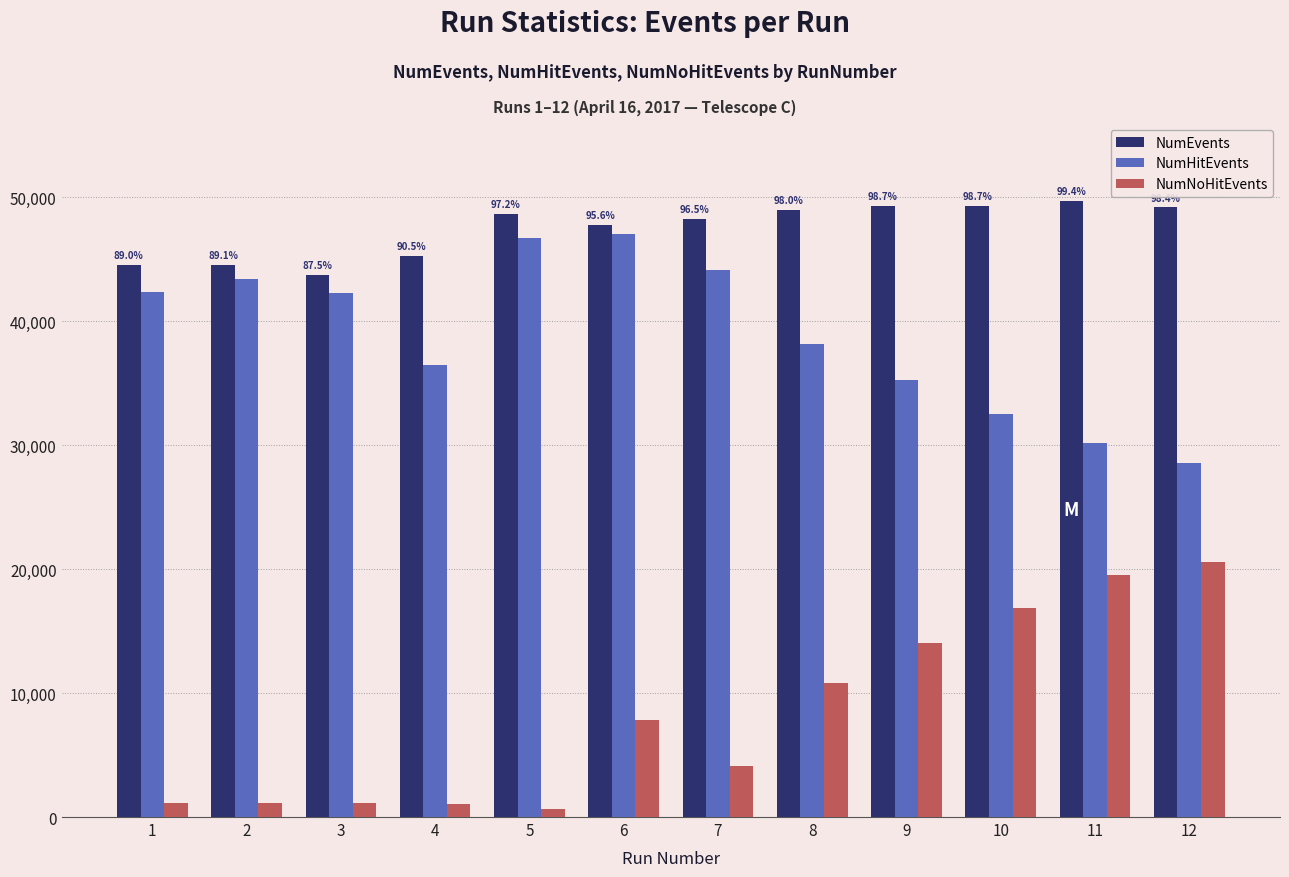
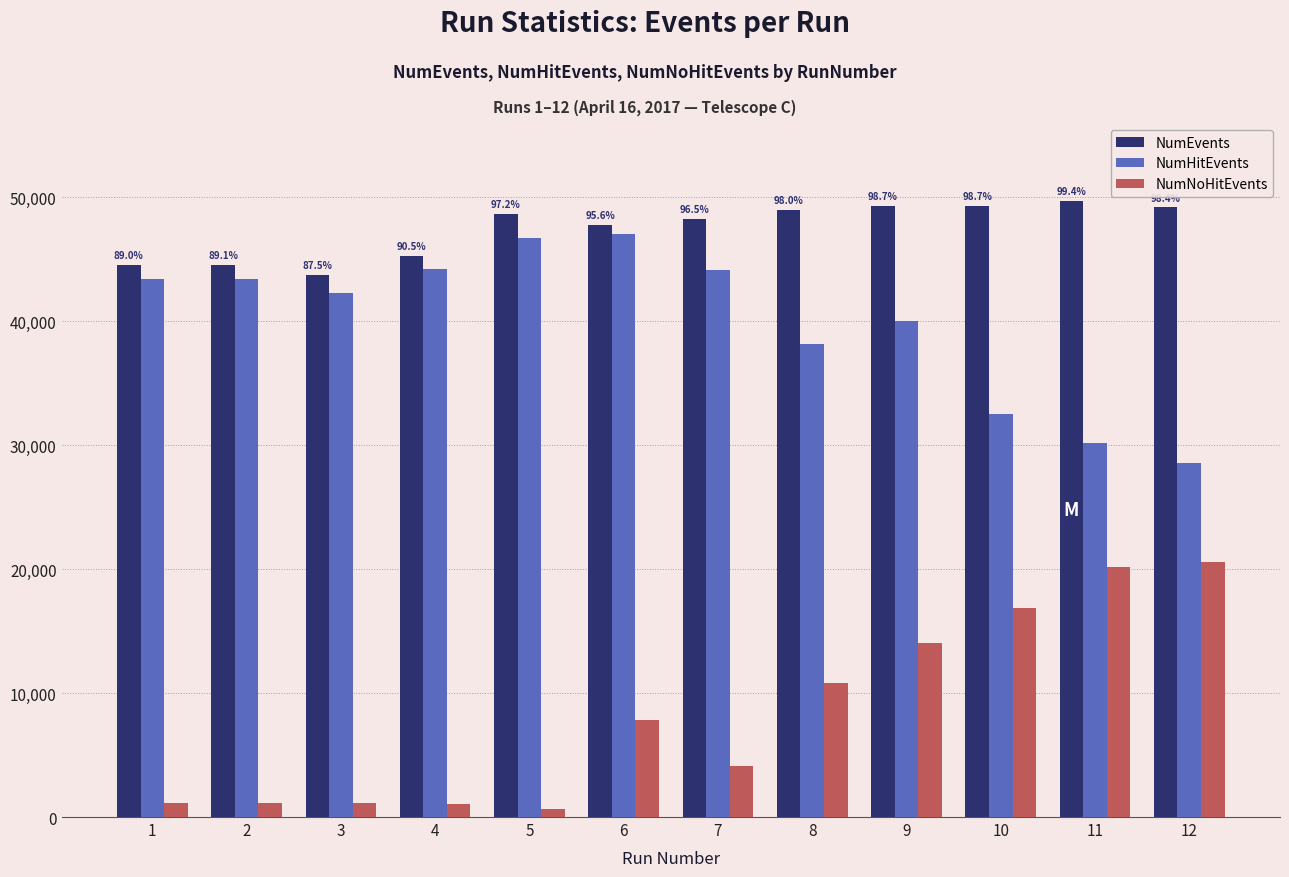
NumHitEvents, 1: 42,300 -> 43,400
NumHitEvents, 4: 36,500 -> 44,200
NumHitEvents, 9: 35,300 -> 40,000
NumNoHitEvents, 11: 19,500 -> 20,200
